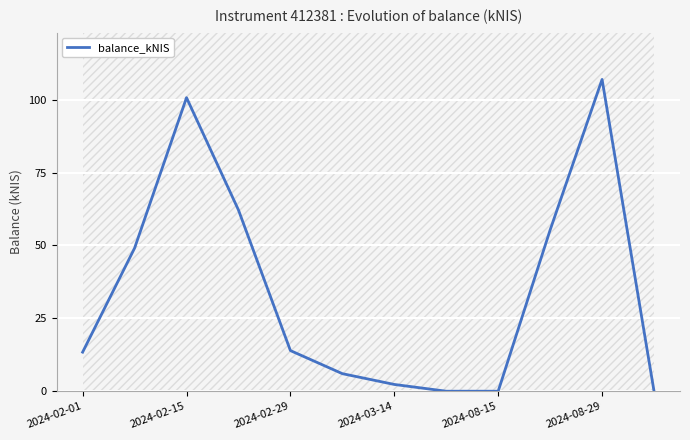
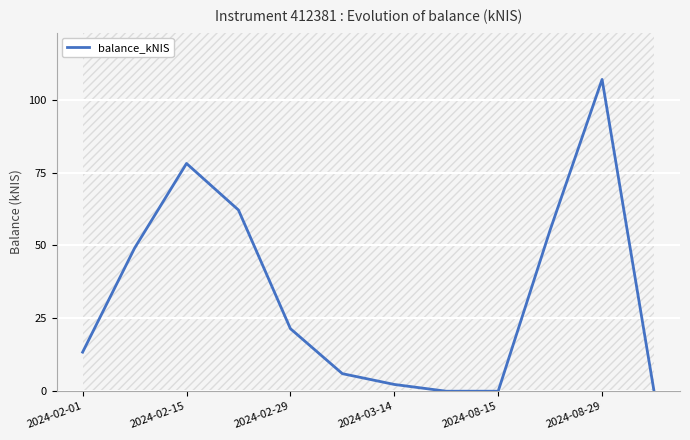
balance_kNIS, 2024-02-15: 101 -> 78
balance_kNIS, 2024-02-29: 14 -> 21
